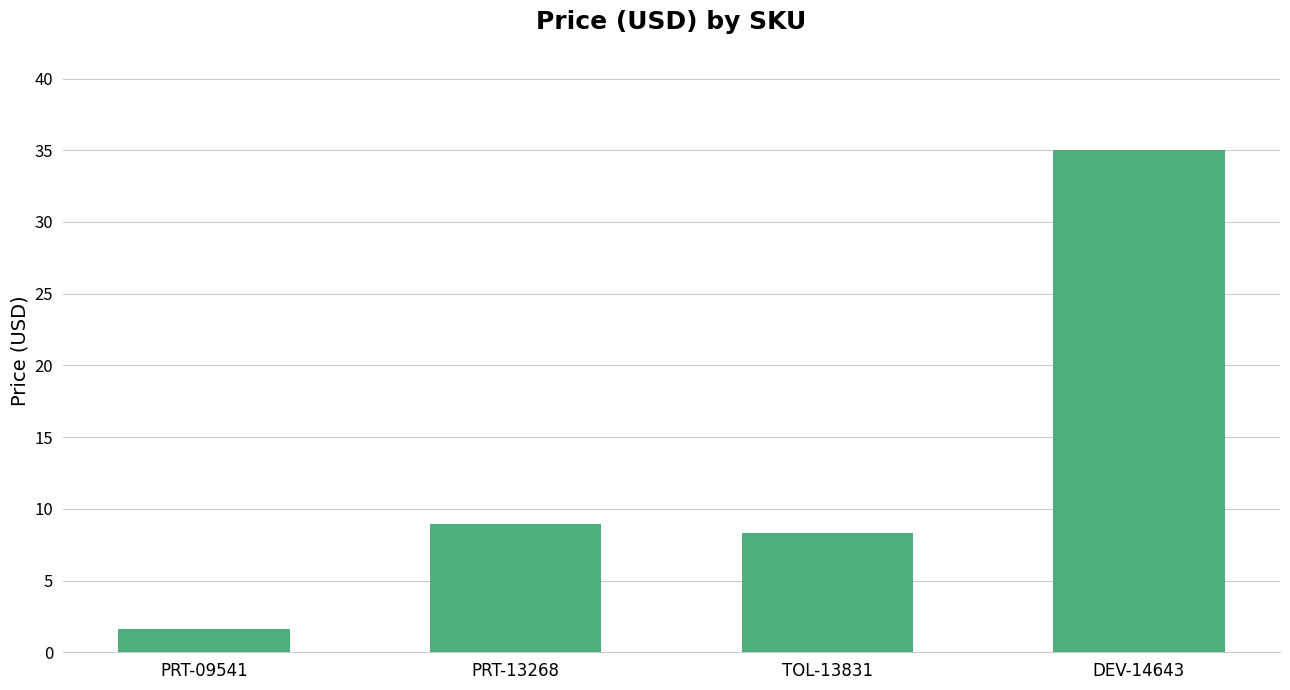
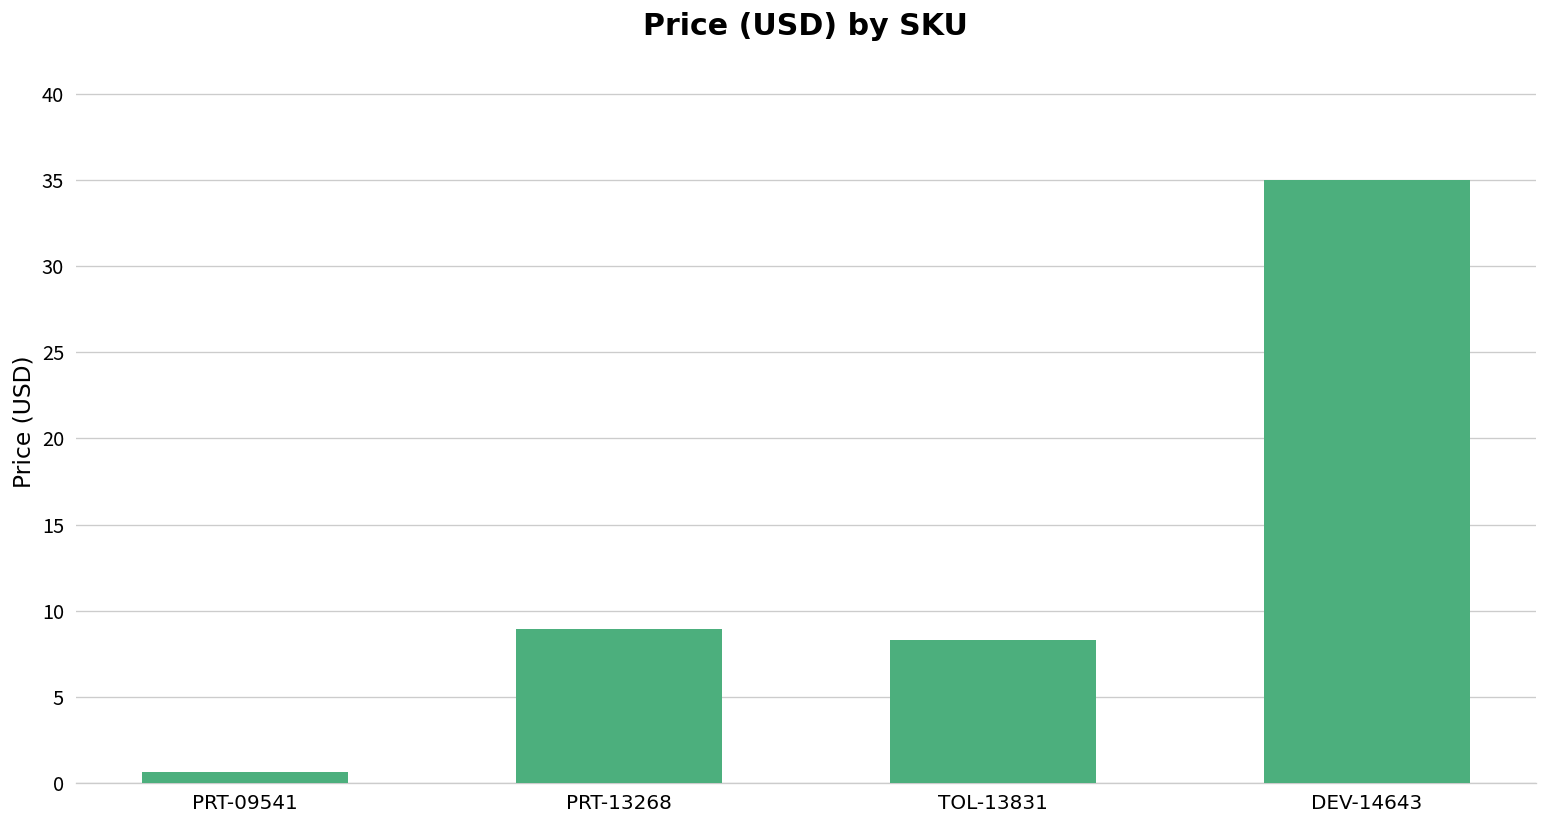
PRT-09541: 1.6 -> 0.6
